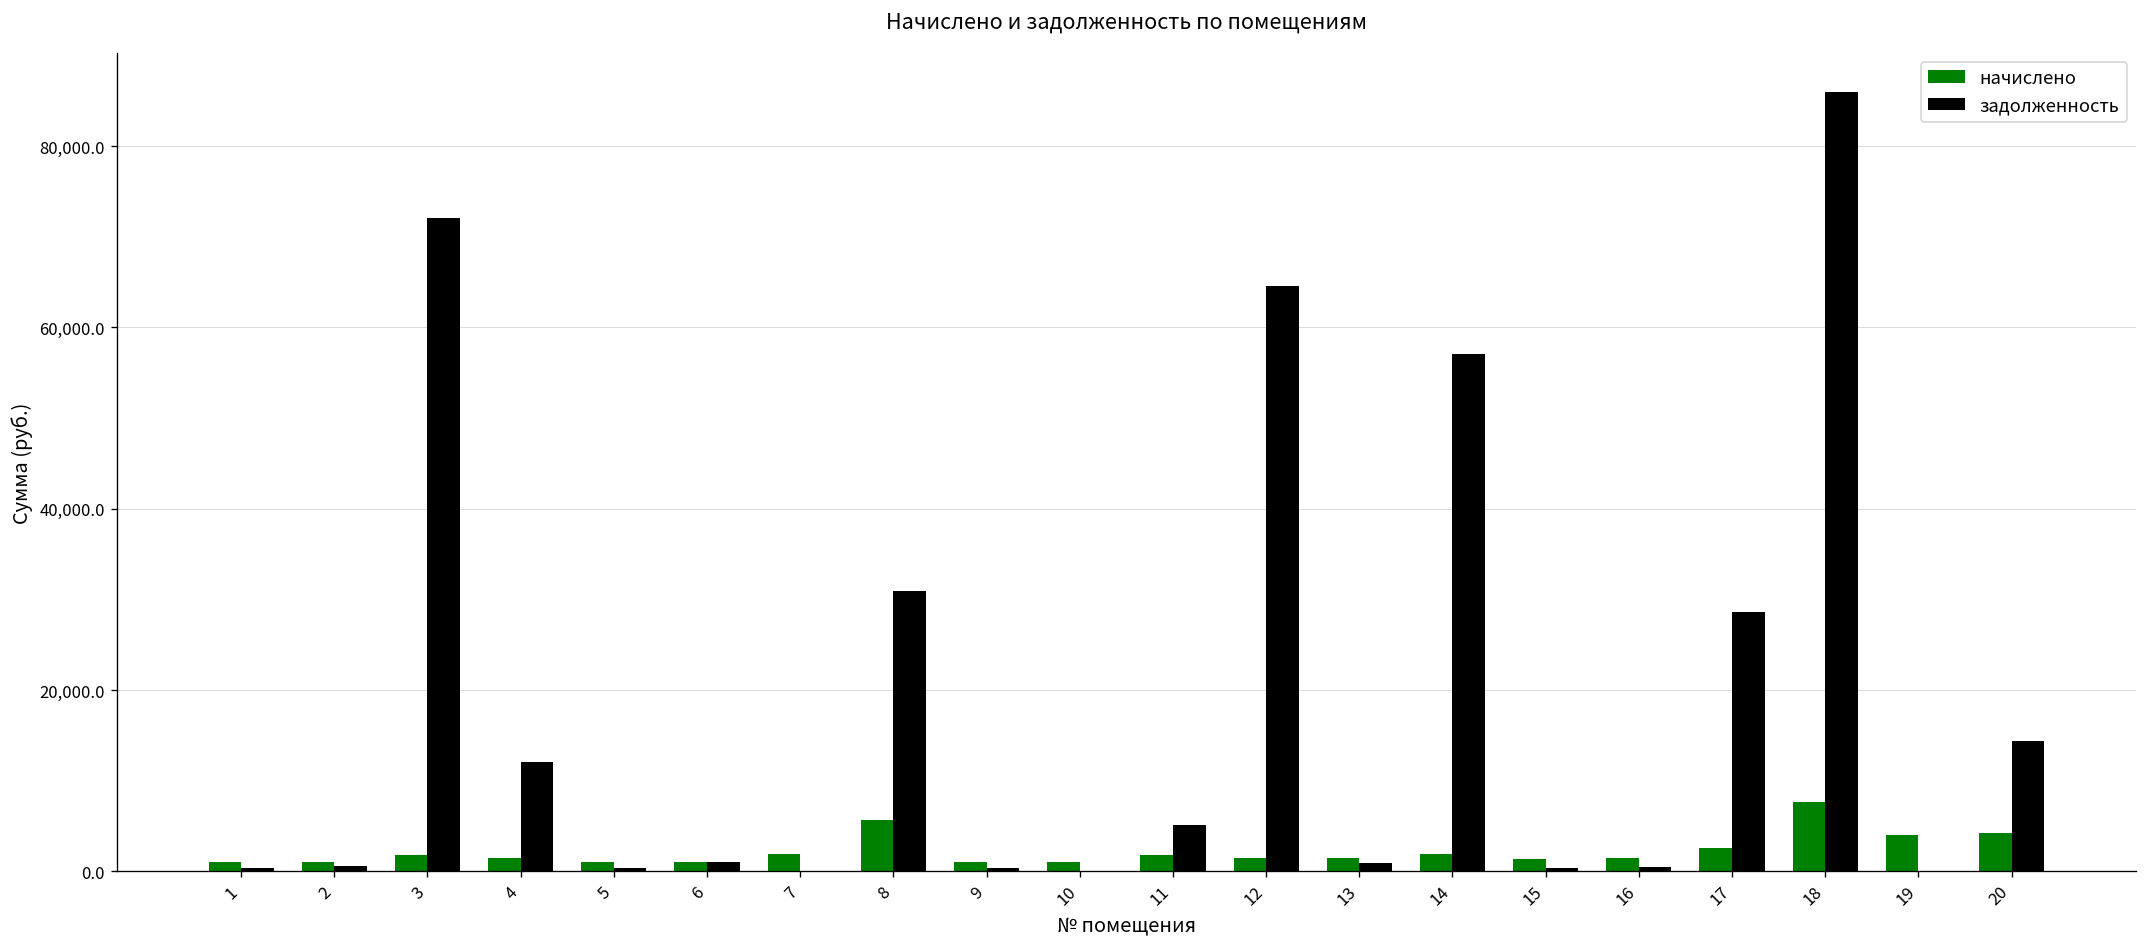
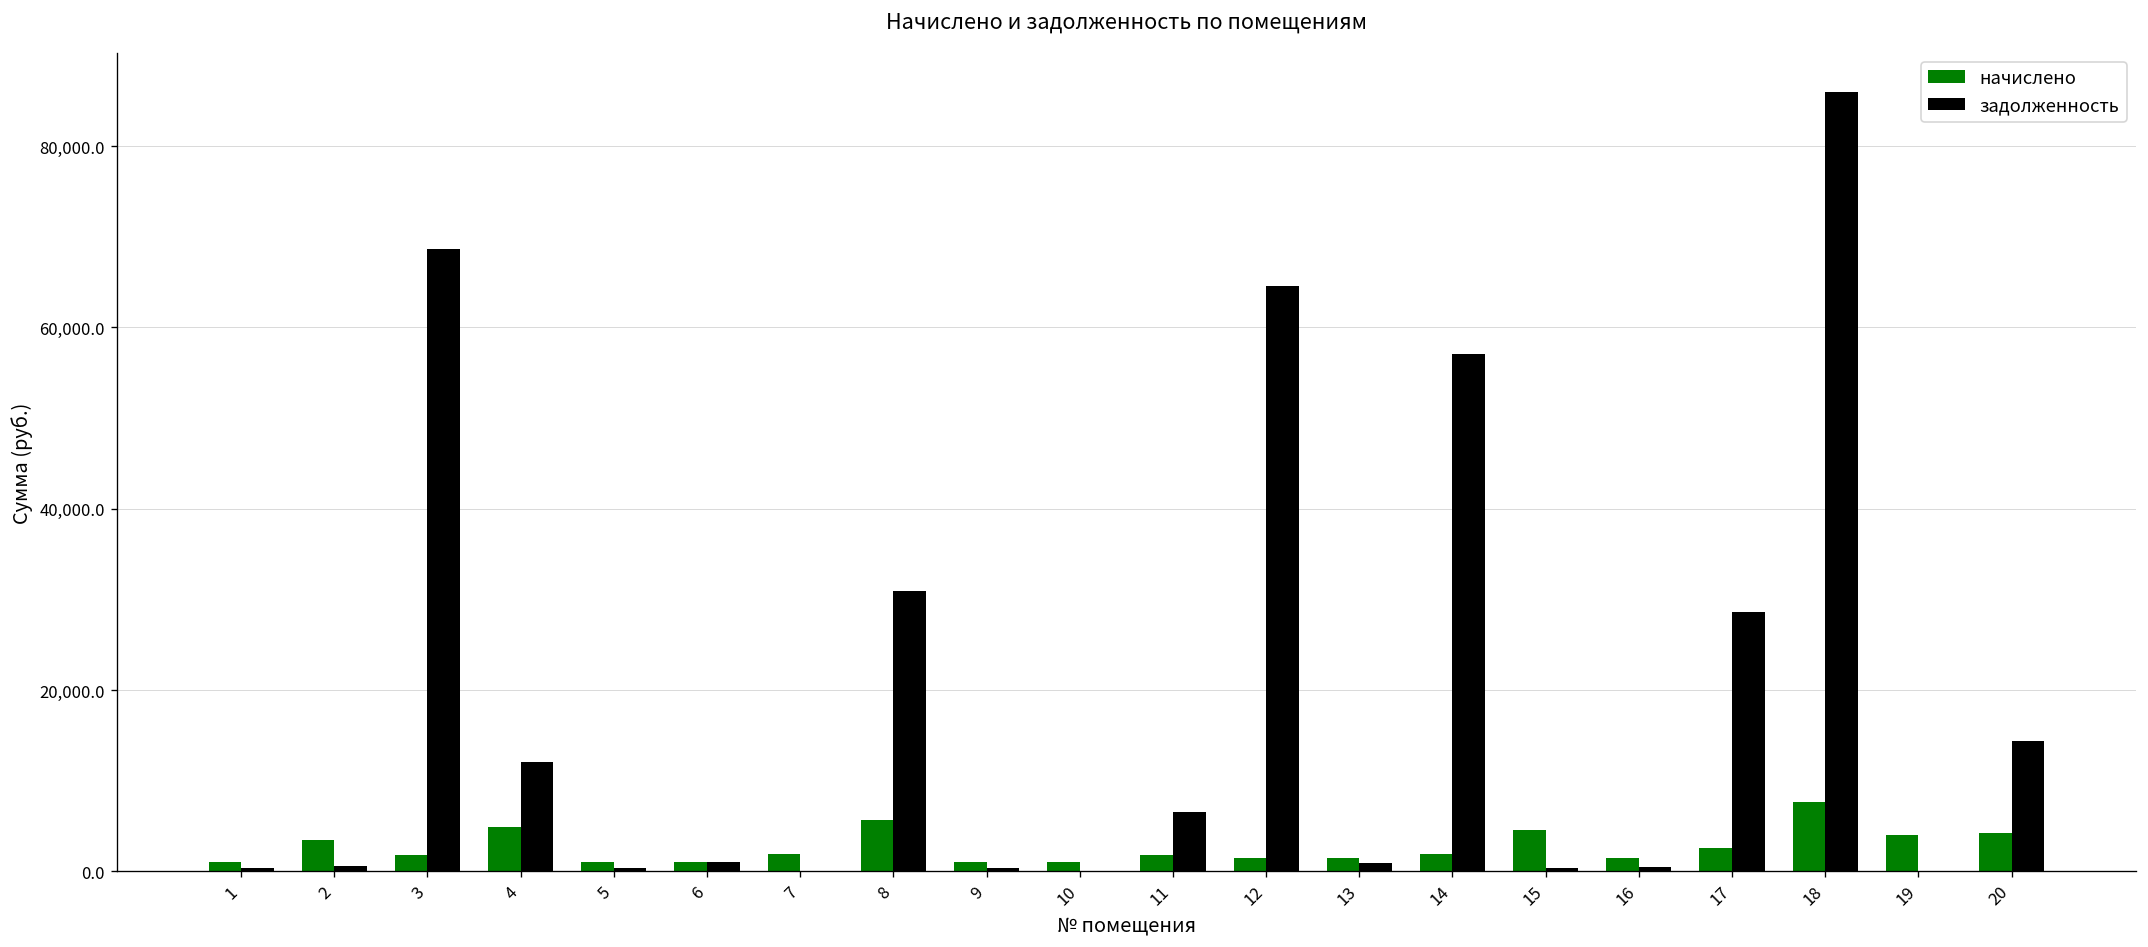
начислено, 2: 1,000 -> 3,000
задолженность, 3: 72,000 -> 69,000
начислено, 4: 1,000 -> 5,000
задолженность, 11: 5,000 -> 7,000
начислено, 15: 1,000 -> 5,000
